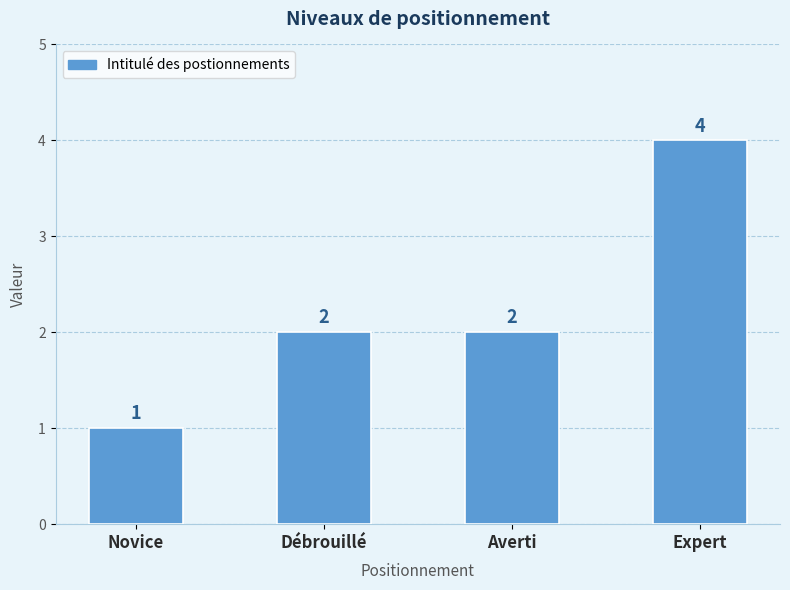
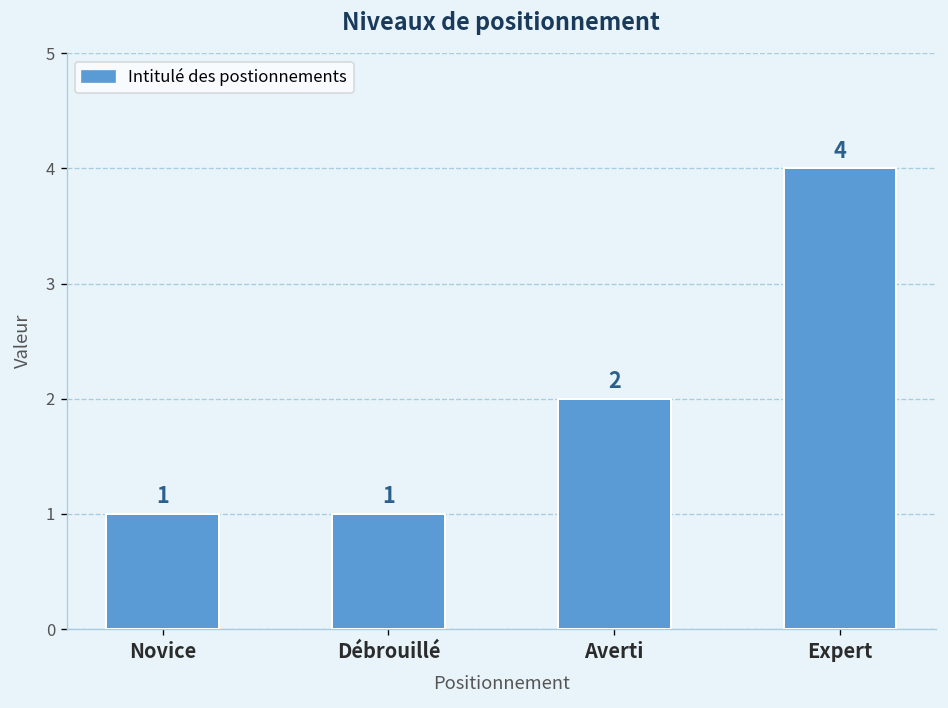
Débrouillé: 2 -> 1
